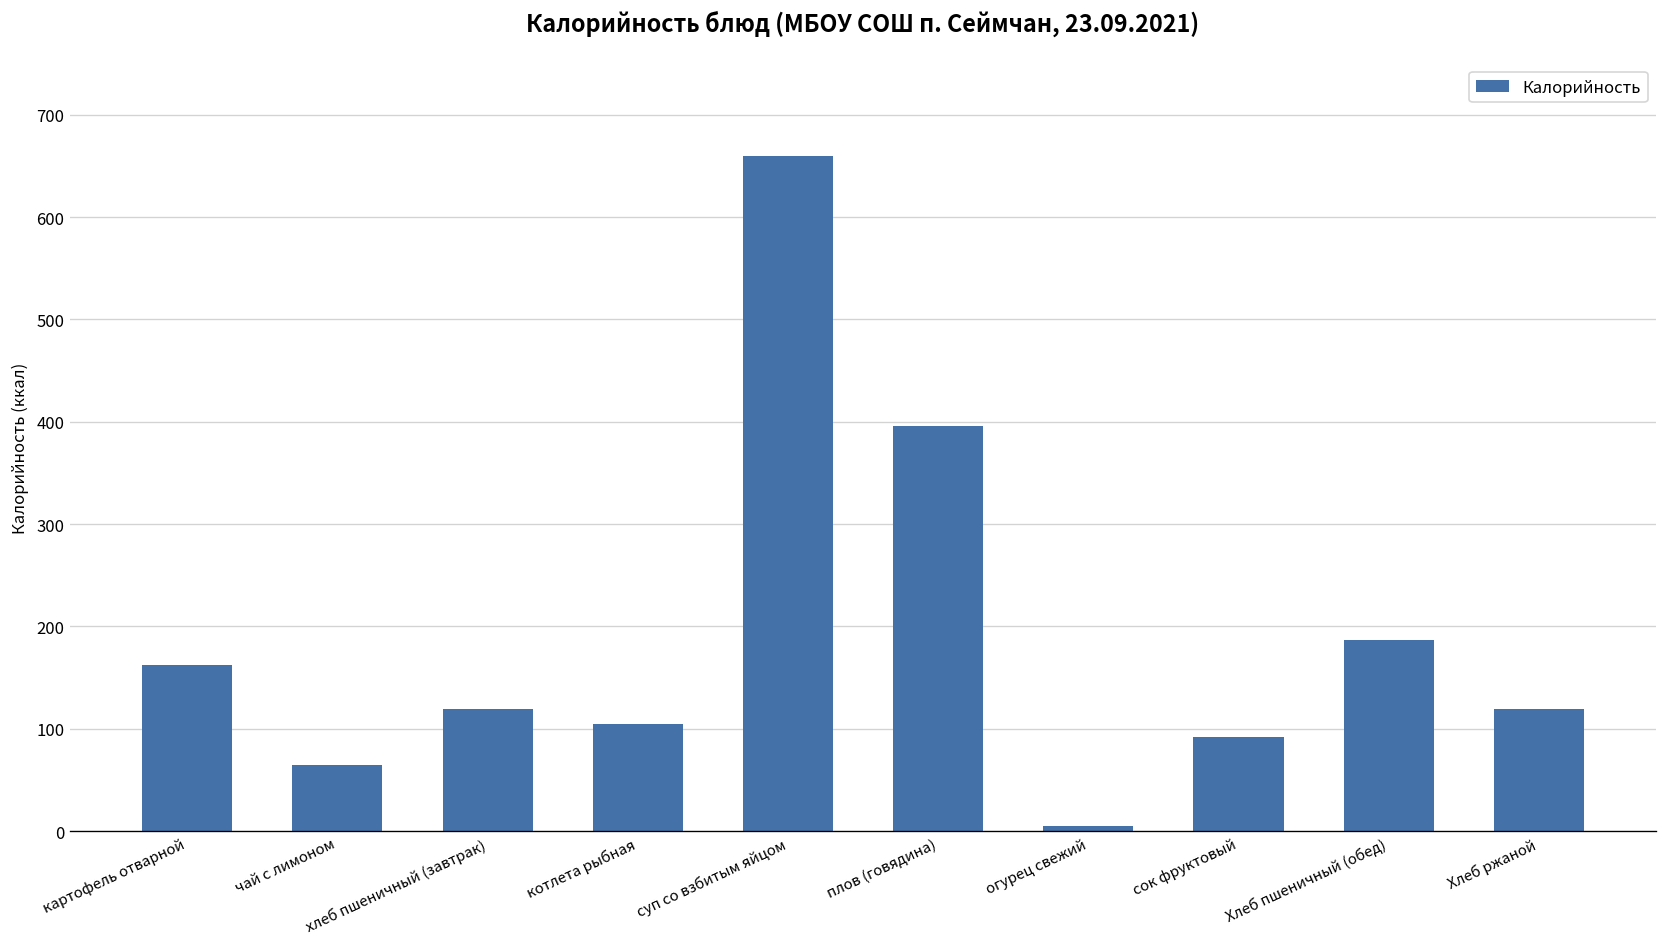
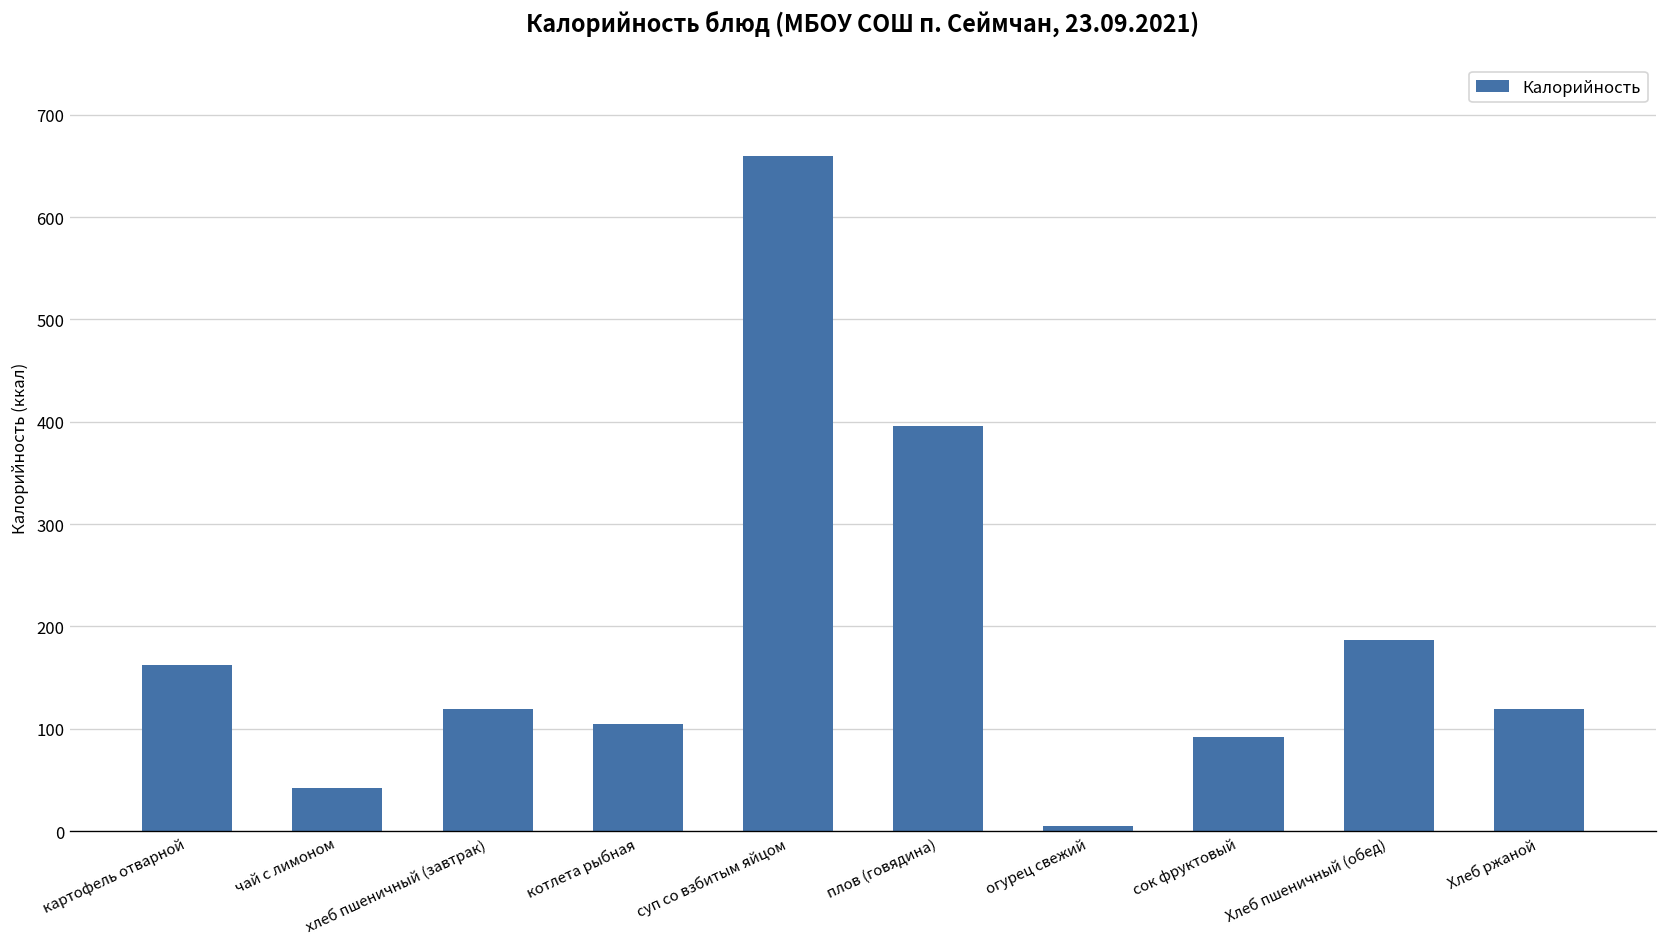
чай с лимоном: 60 -> 40
